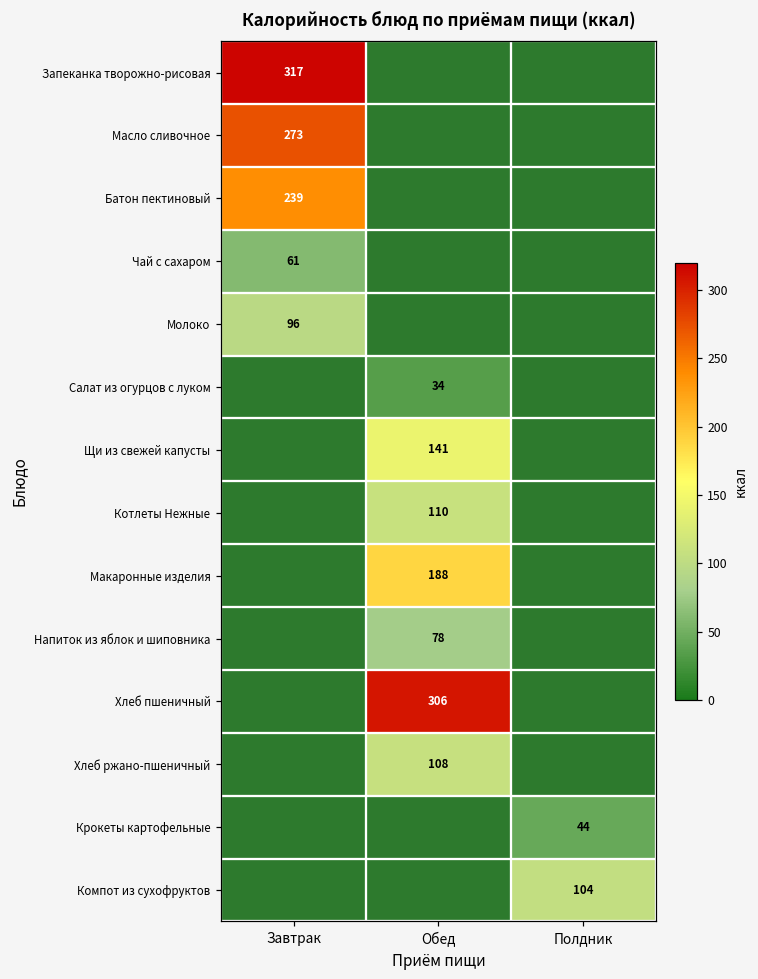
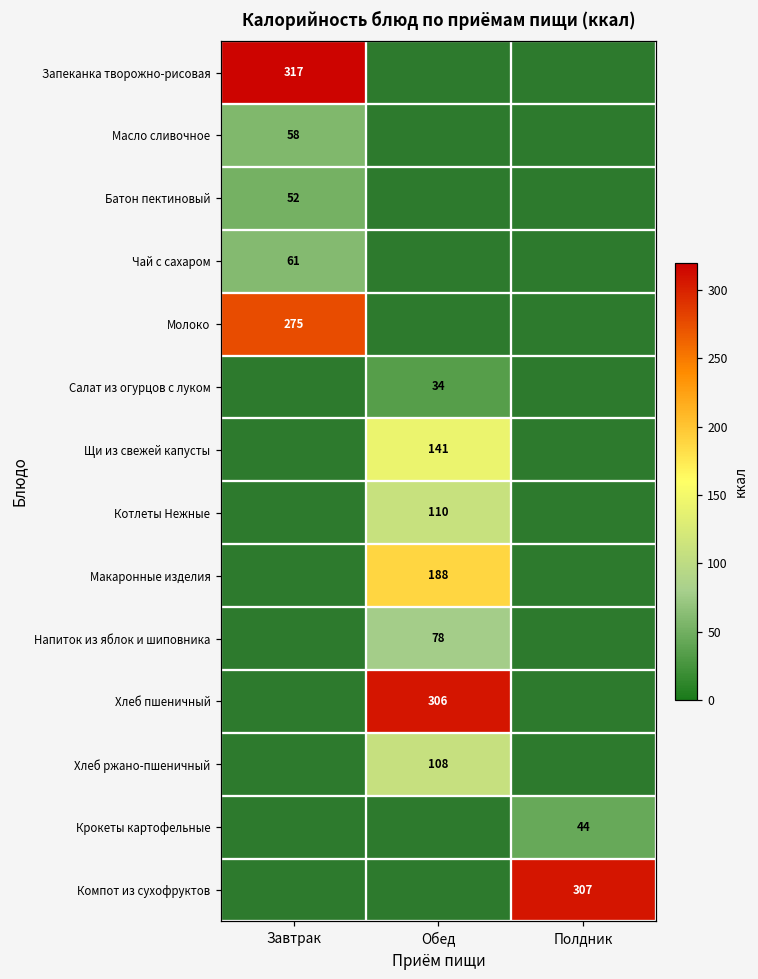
Масло сливочное, Завтрак: 273 -> 58
Батон пектиновый, Завтрак: 239 -> 52
Молоко, Завтрак: 96 -> 275
Компот из сухофруктов, Полдник: 104 -> 307
